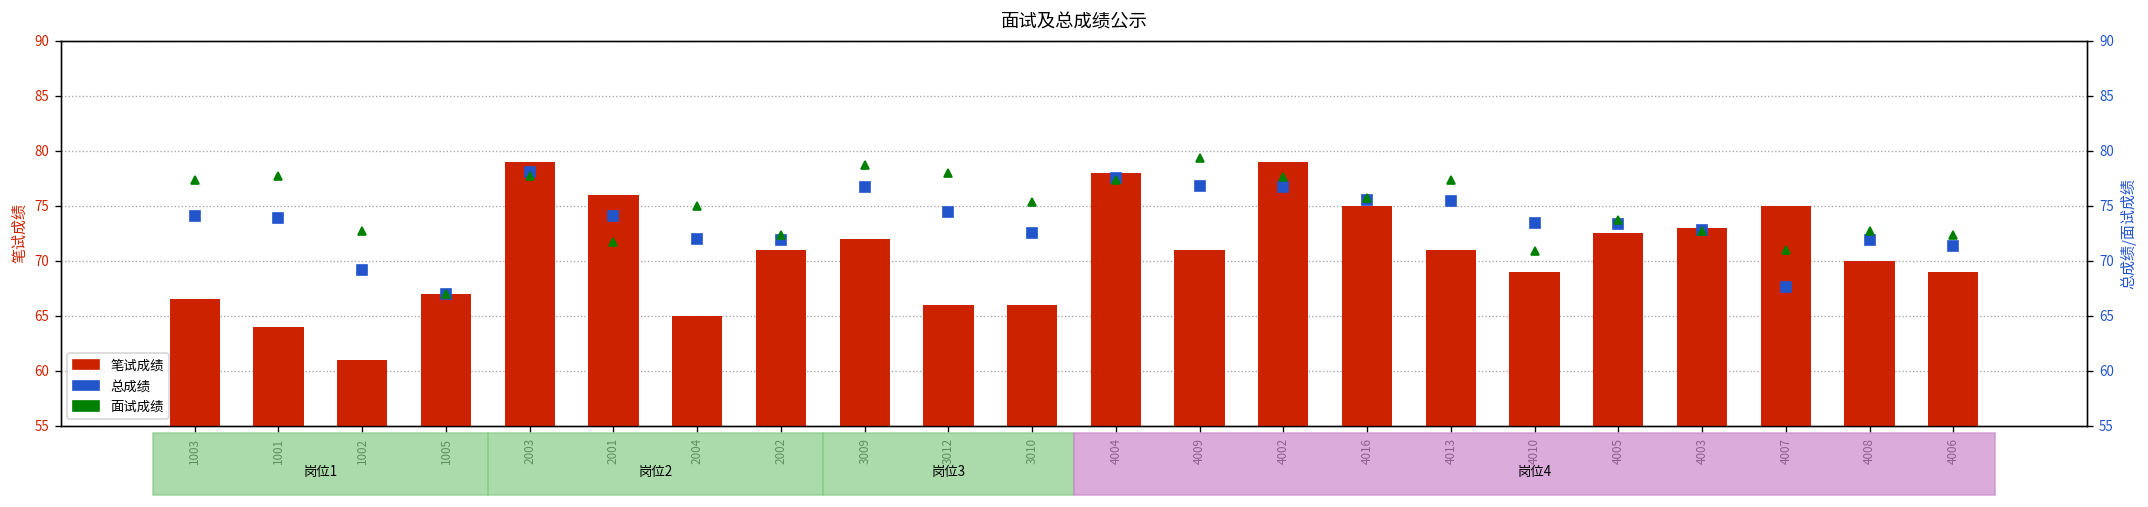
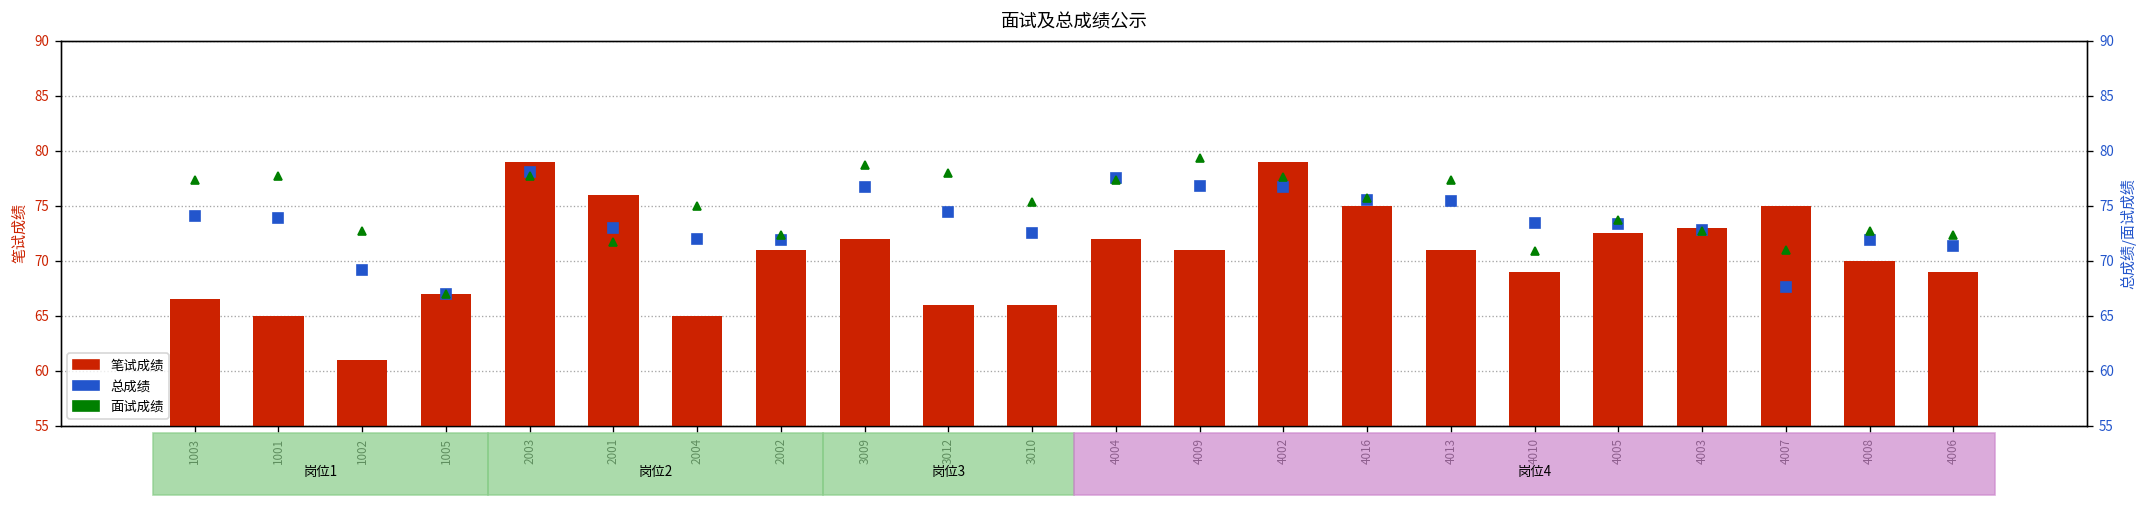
笔试成绩, 1001: 64 -> 65
笔试成绩, 4004: 78 -> 72
总成绩, 2001: 74 -> 73
